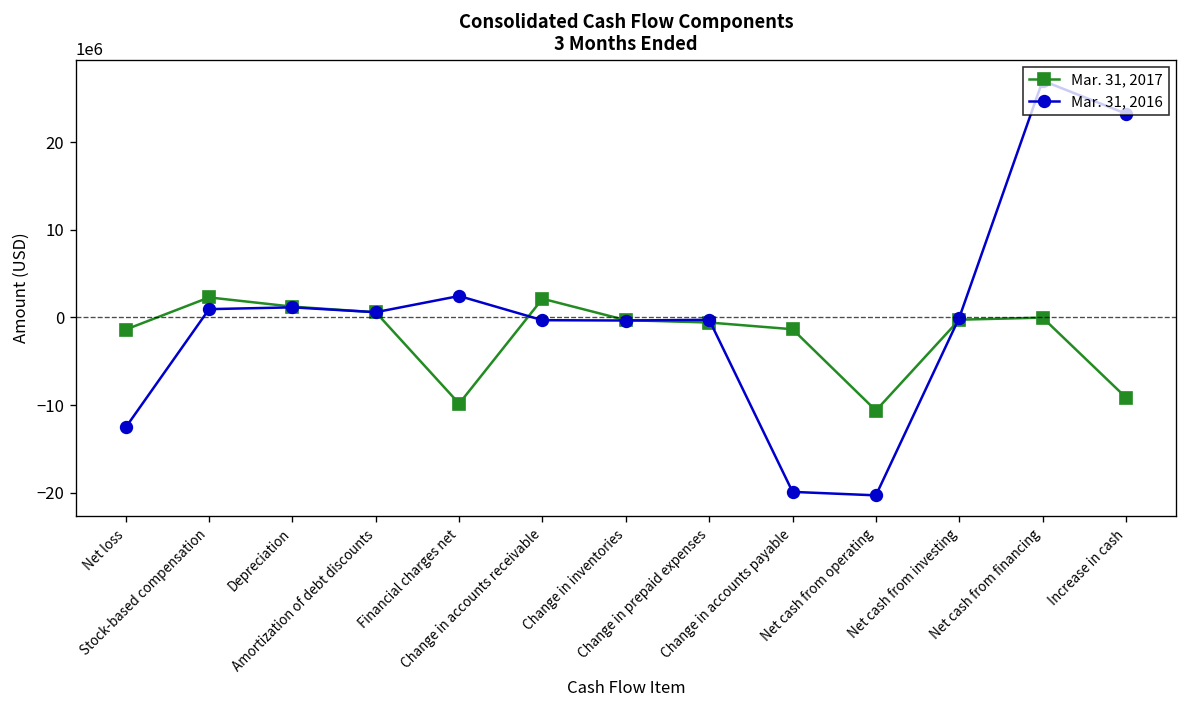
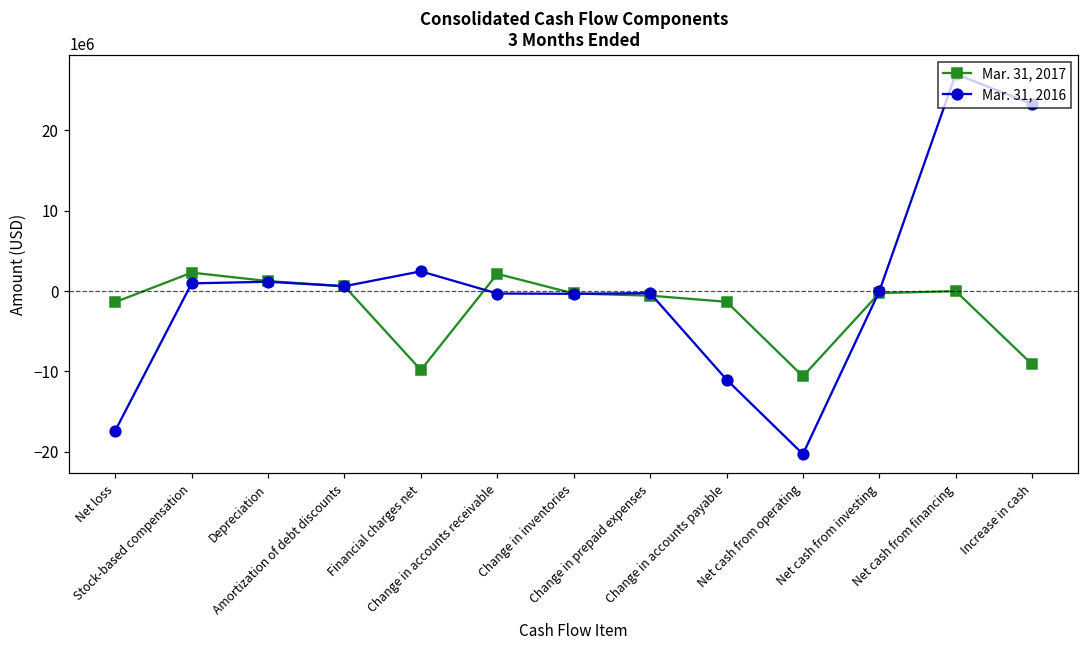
Mar. 31, 2016, Net loss: -13000000 -> -17000000
Mar. 31, 2016, Change in accounts payable: -20000000 -> -11000000
